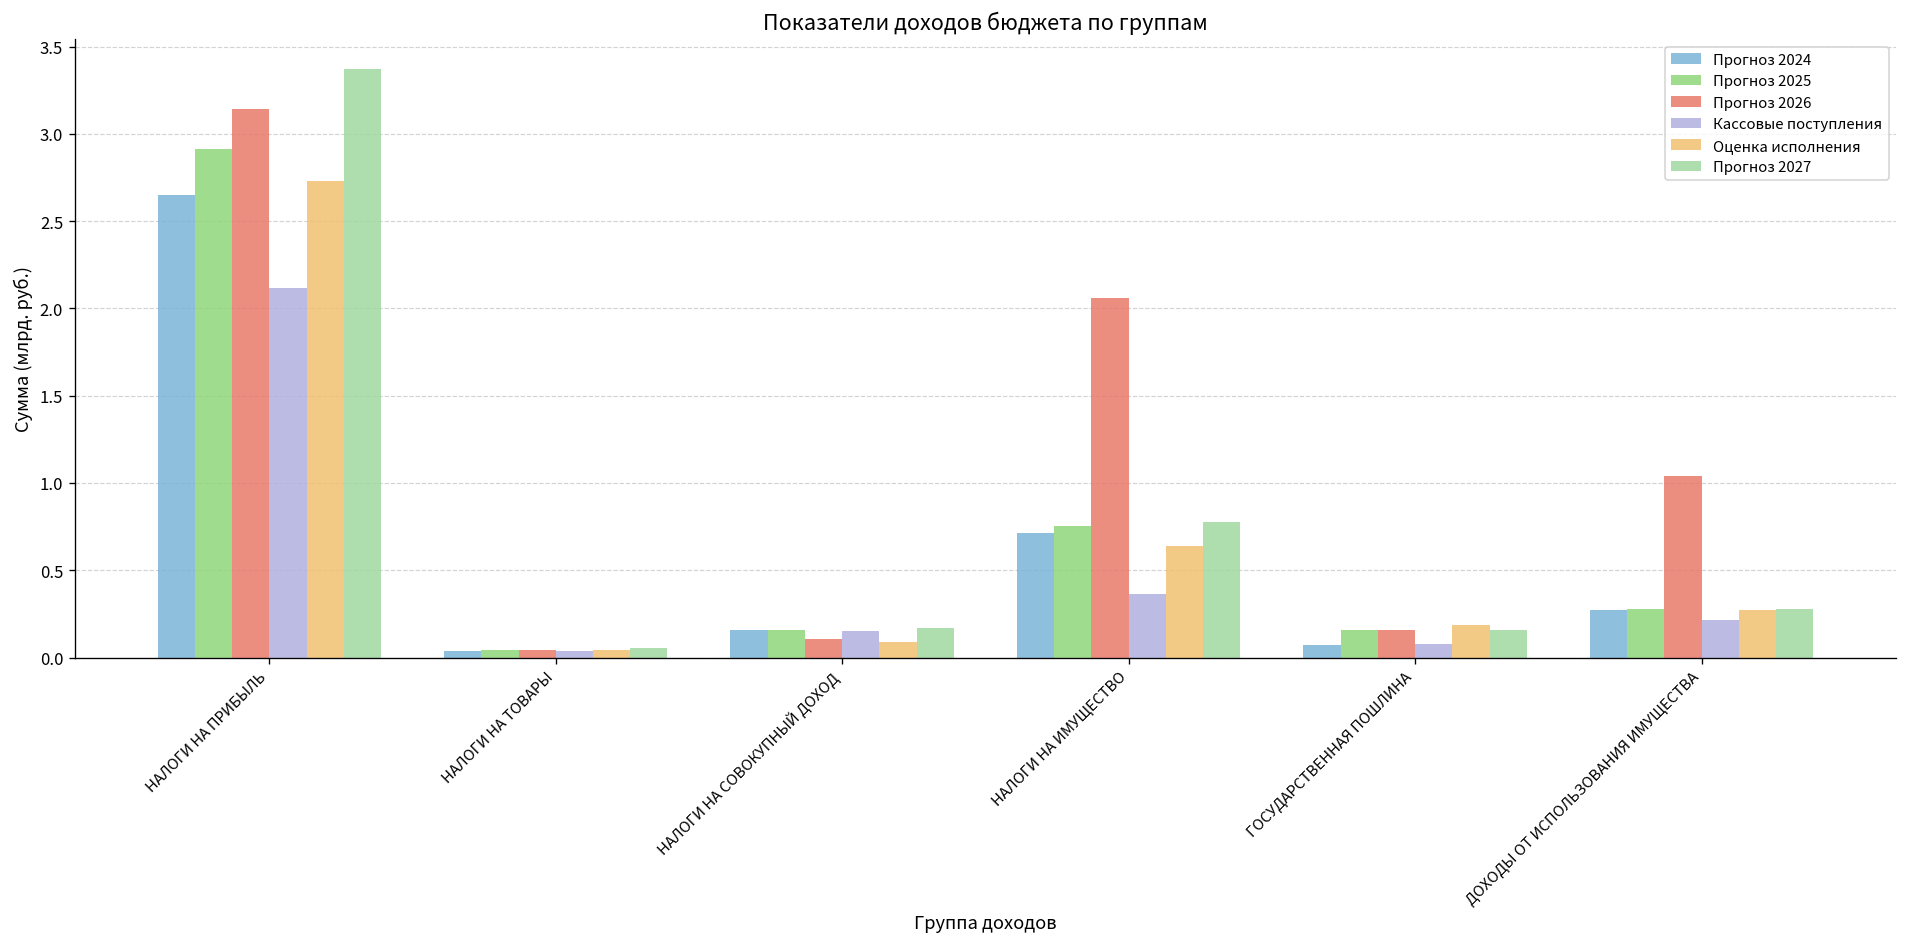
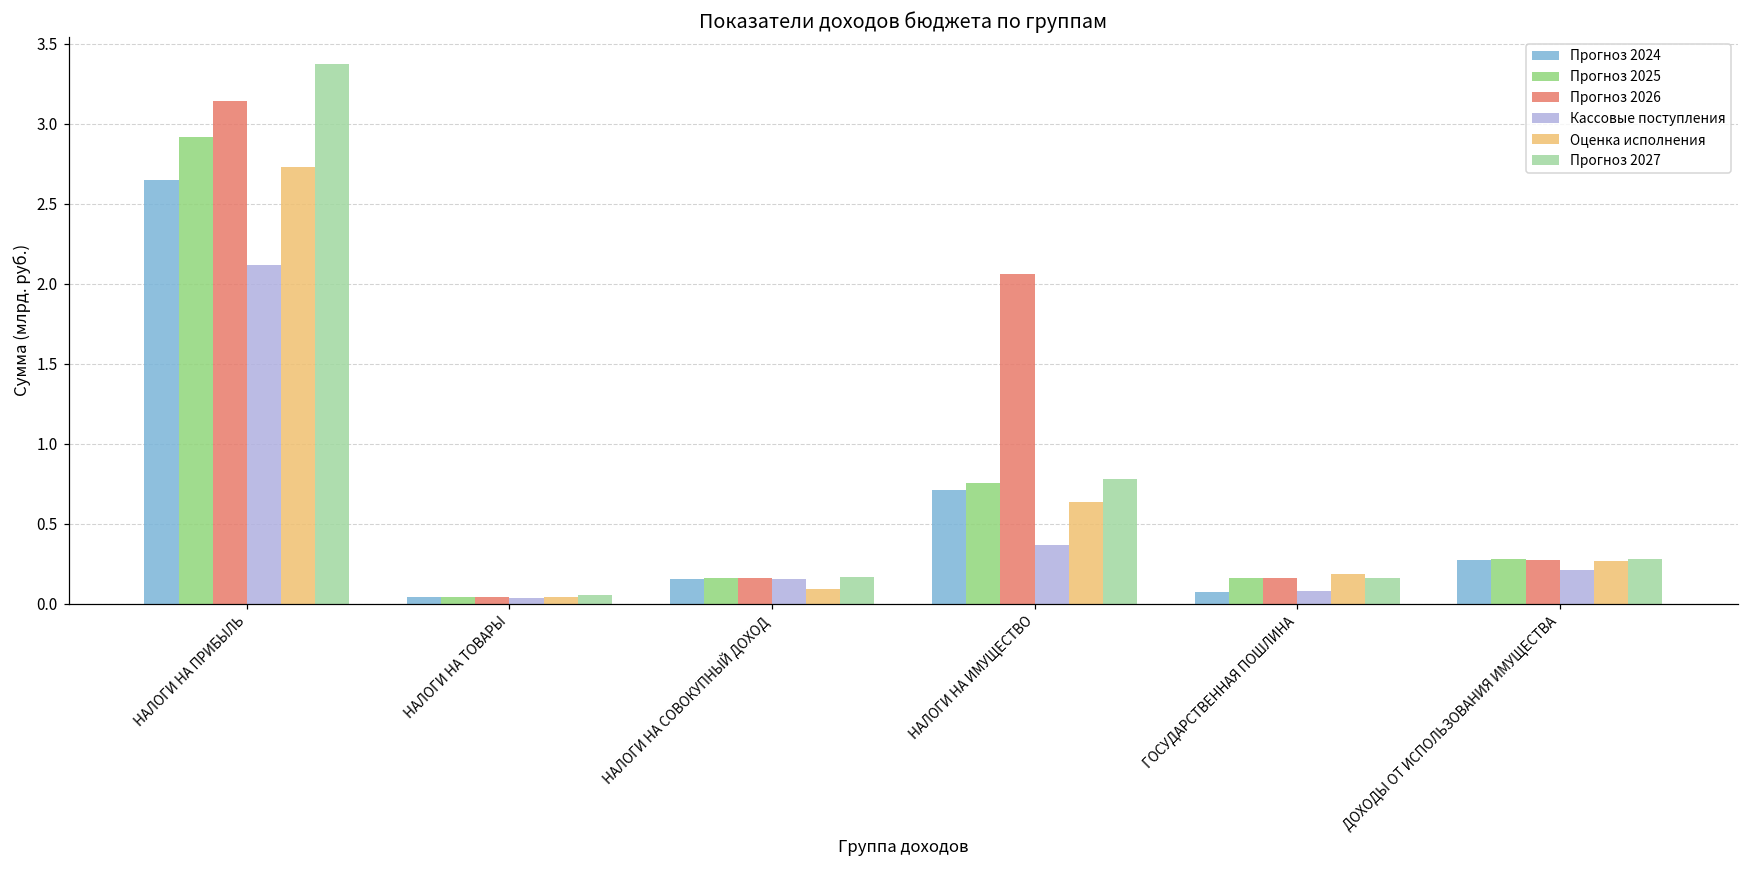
Прогноз 2026, НАЛОГИ НА СОВОКУПНЫЙ ДОХОД: 0.11 -> 0.16
Прогноз 2026, ДОХОДЫ ОТ ИСПОЛЬЗОВАНИЯ ИМУЩЕСТВА: 1.04 -> 0.28
